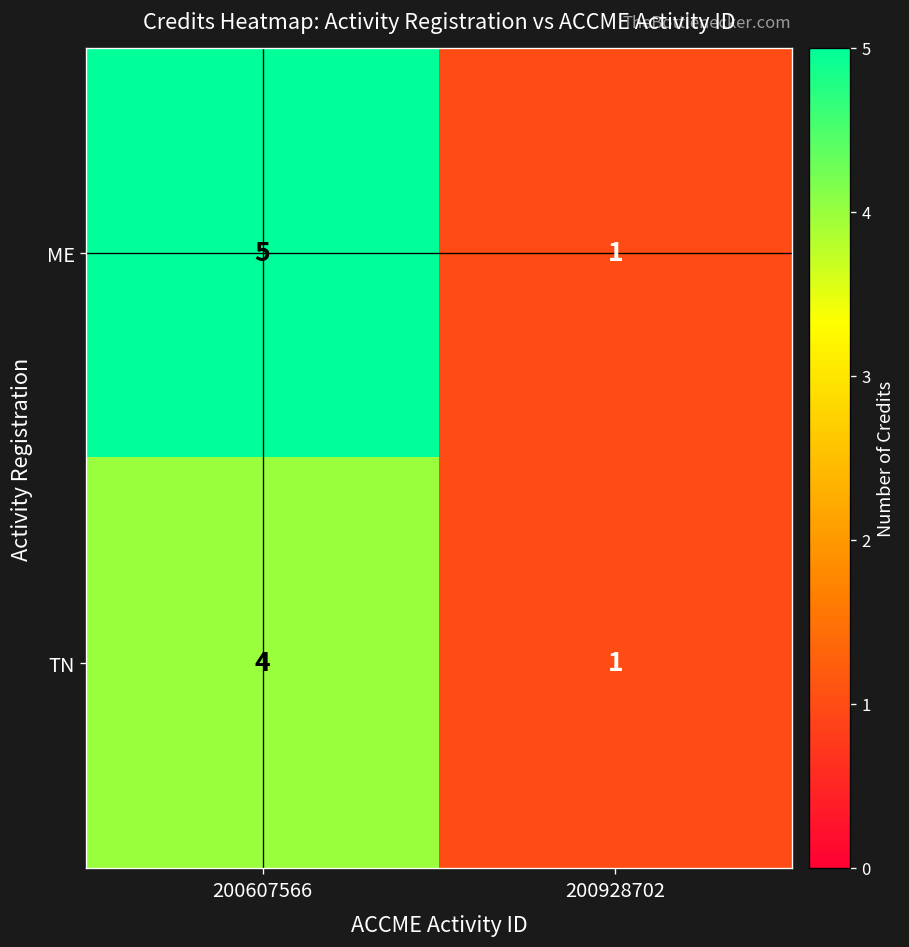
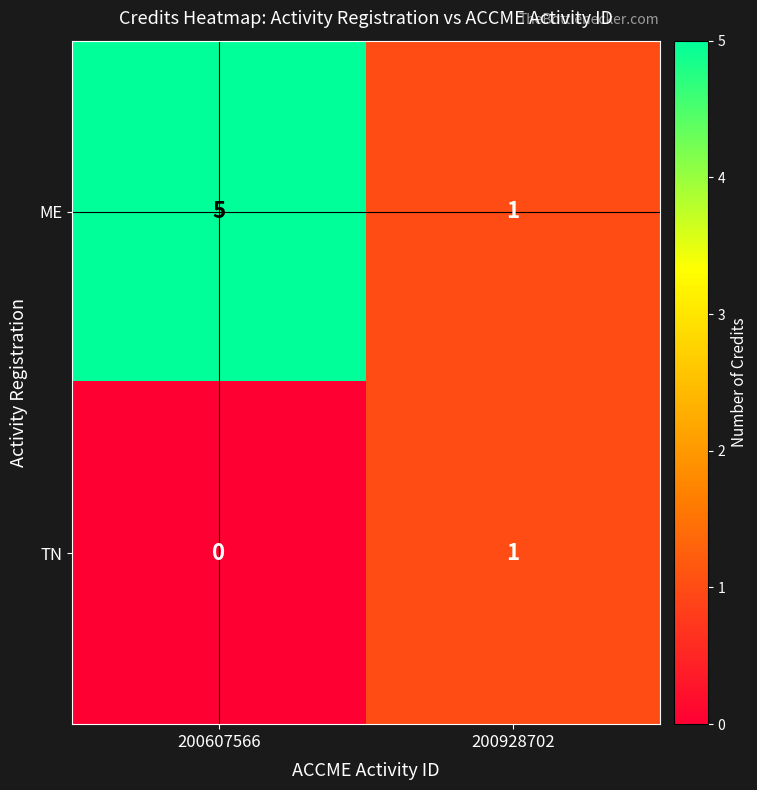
TN, 200607566: 4 -> 0
